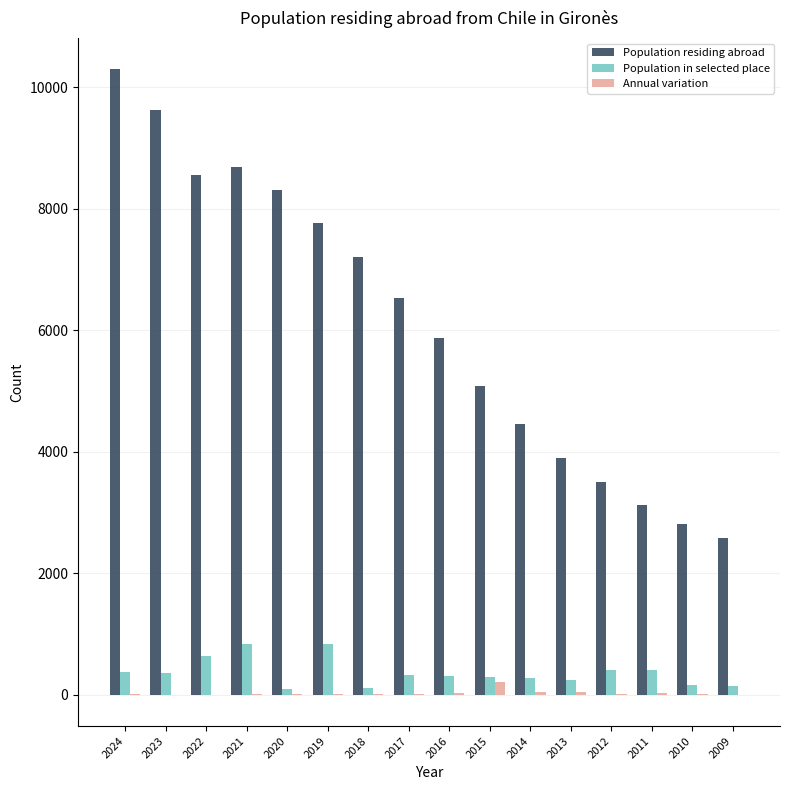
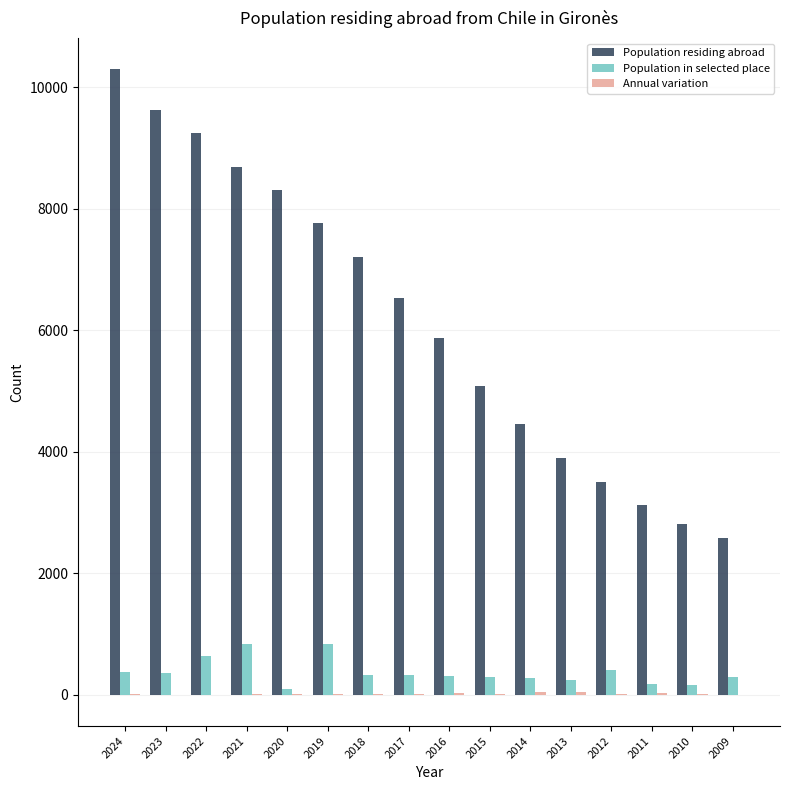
Population residing abroad, 2022: 8600 -> 9300
Population in selected place, 2018: 100 -> 300
Annual variation, 2015: 200 -> 0
Population in selected place, 2011: 400 -> 200
Population in selected place, 2009: 100 -> 300
